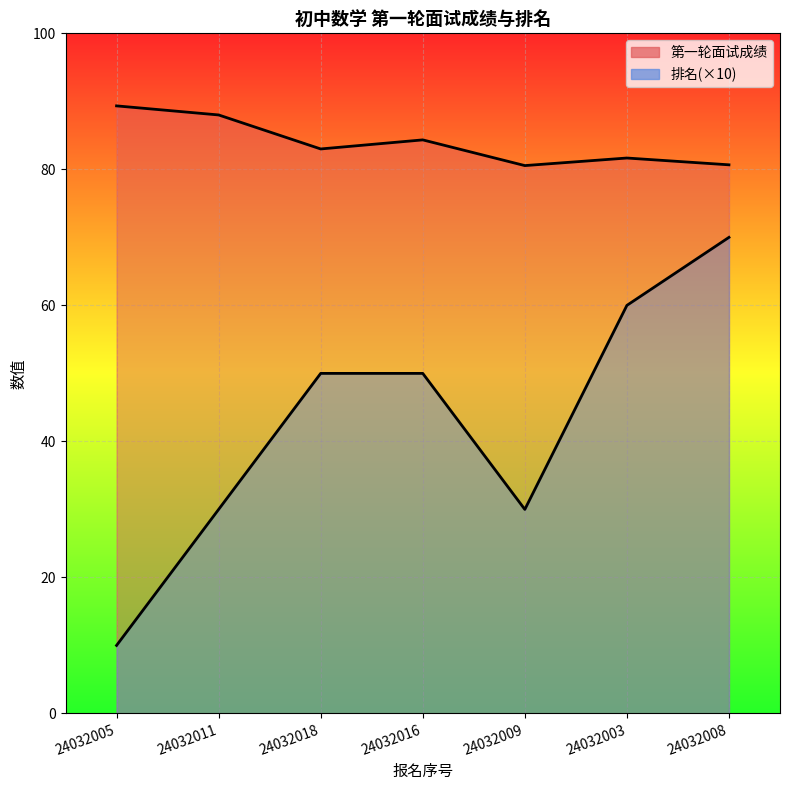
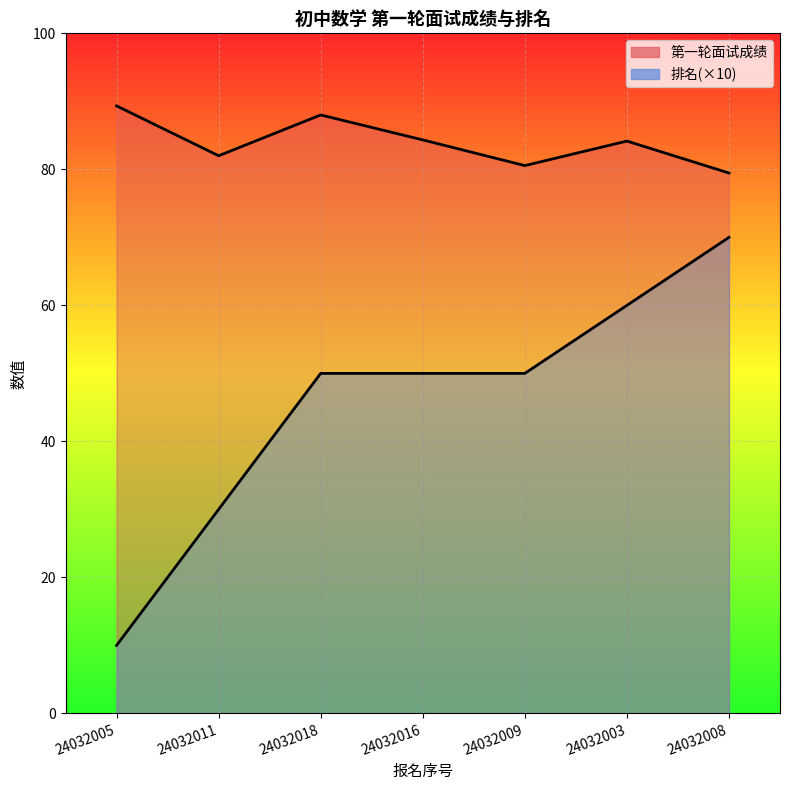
第一轮面试成绩, 24032011: 88 -> 82
第一轮面试成绩, 24032018: 83 -> 88
排名(×10), 24032009: 30 -> 50
第一轮面试成绩, 24032003: 82 -> 84
第一轮面试成绩, 24032008: 81 -> 79
